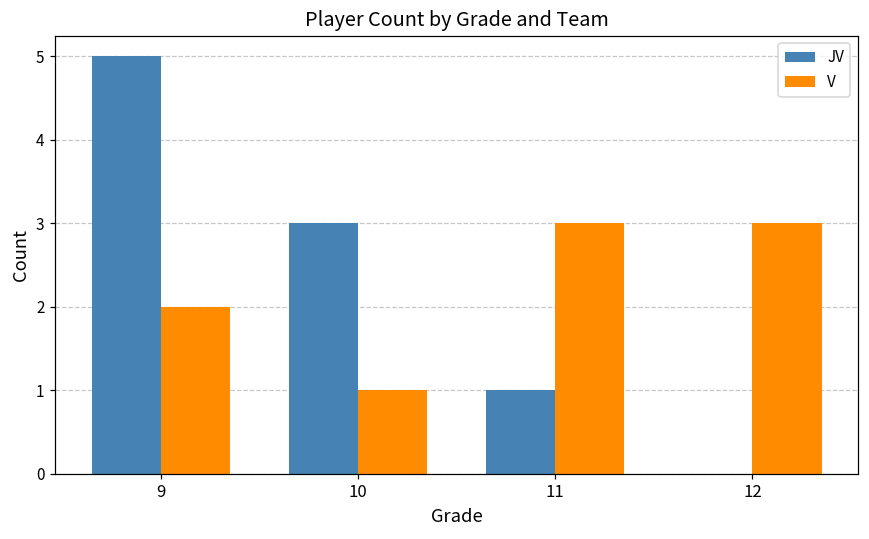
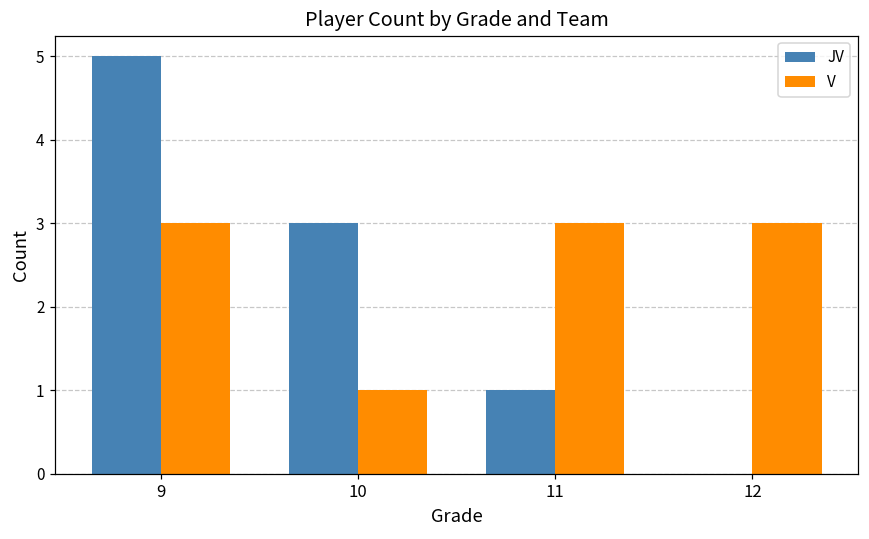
V, 9: 2 -> 3
